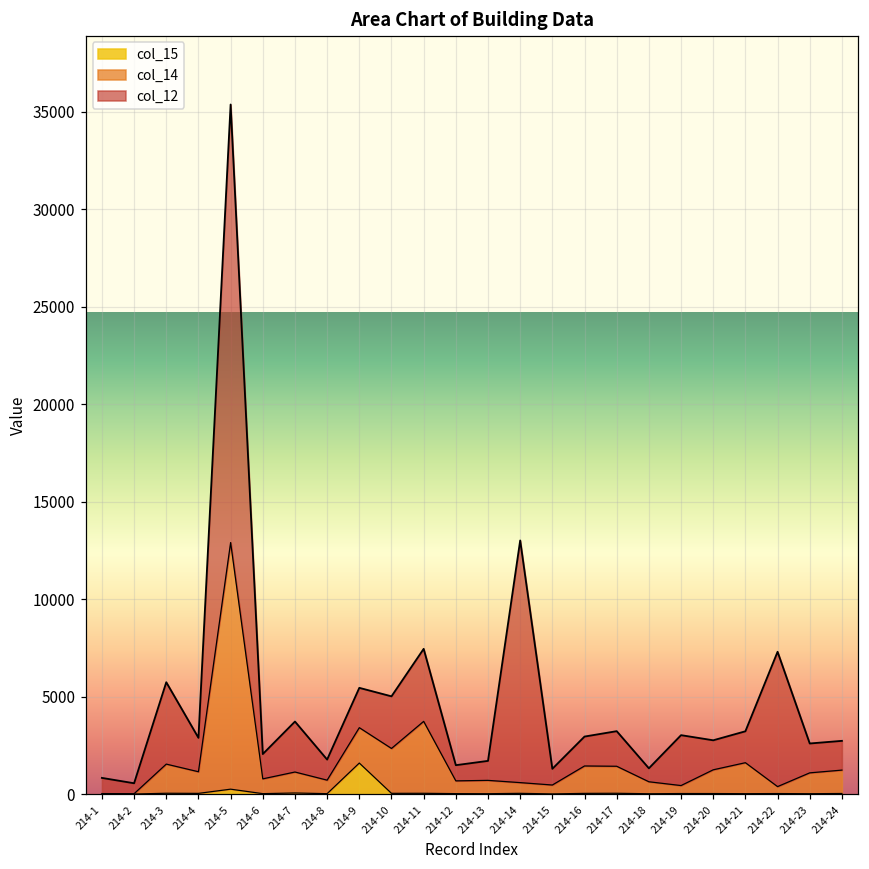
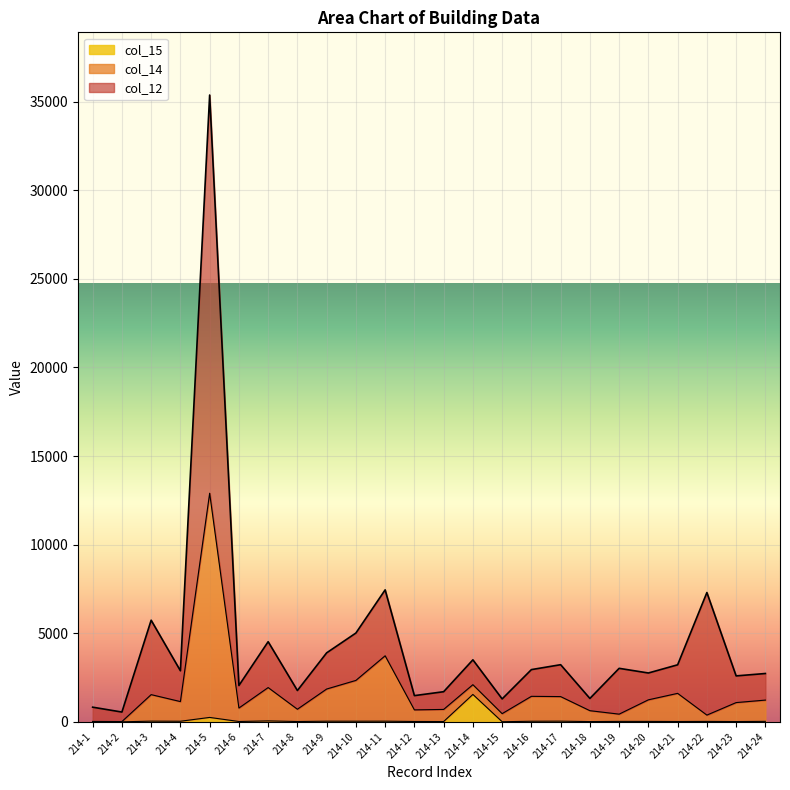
col_14, 214-7: 1100 -> 1900
col_15, 214-9: 1600 -> 0
col_15, 214-14: 0 -> 1600
col_12, 214-14: 12400 -> 1400
